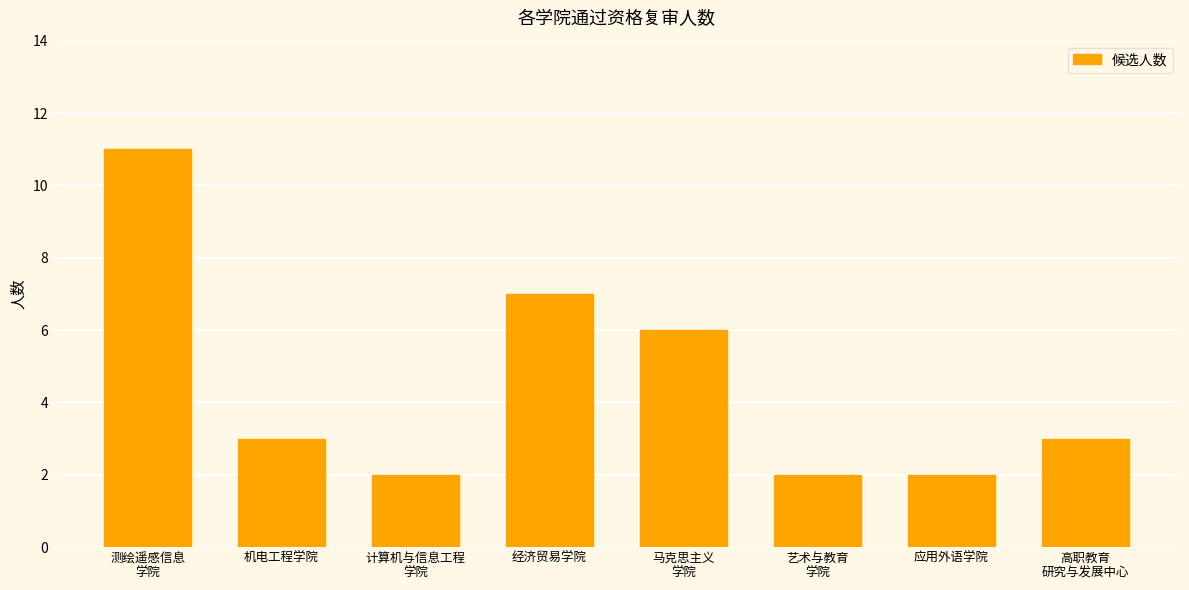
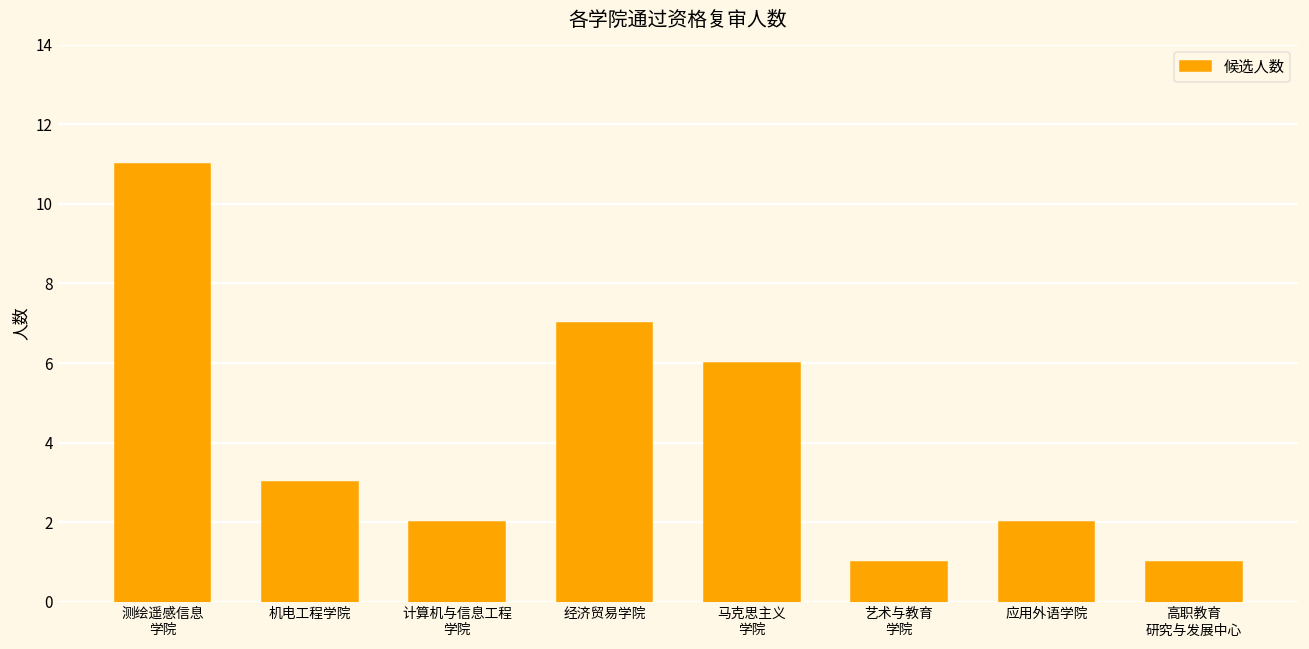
艺术与教育 学院: 2 -> 1
高职教育 研究与发展中心: 3 -> 1
